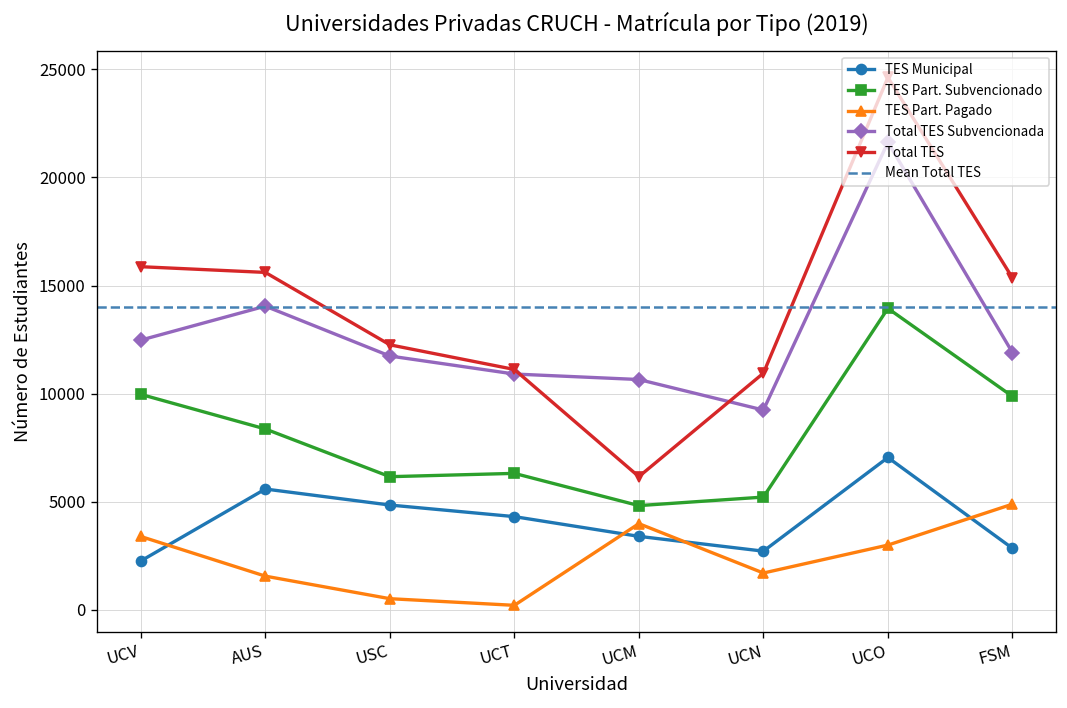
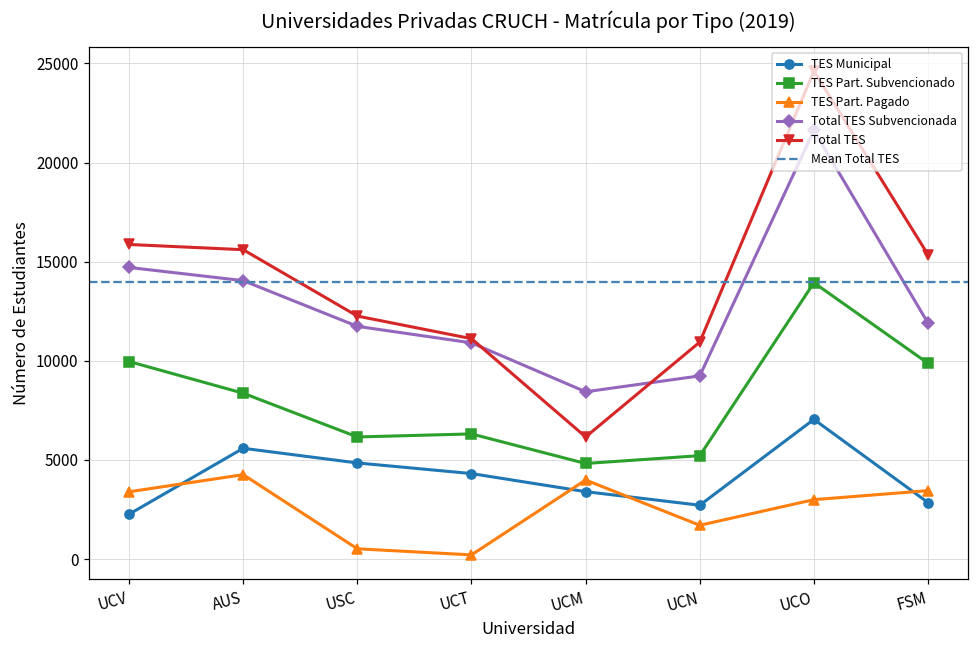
Total TES Subvencionada, UCV: 12500 -> 14700
TES Part. Pagado, AUS: 1600 -> 4300
Total TES Subvencionada, UCM: 10700 -> 8400
TES Part. Pagado, FSM: 4900 -> 3500
